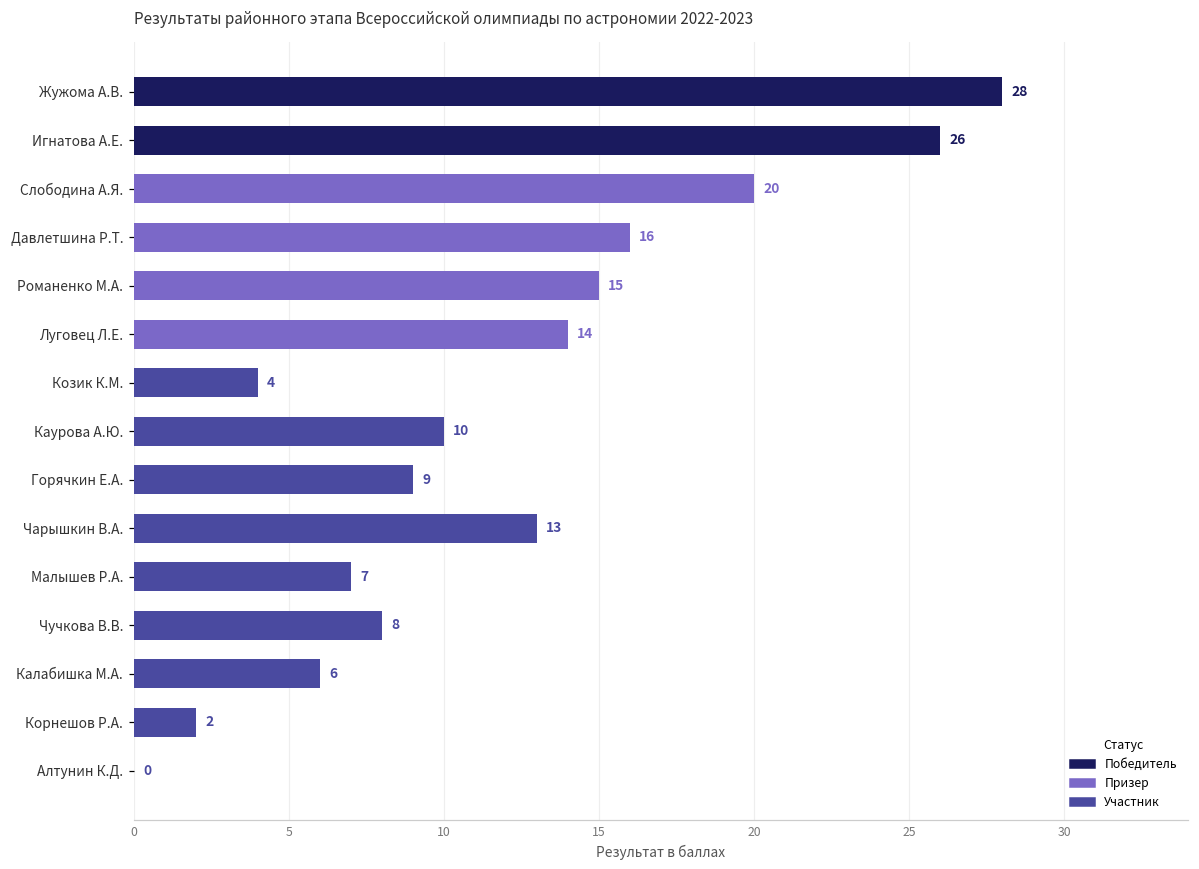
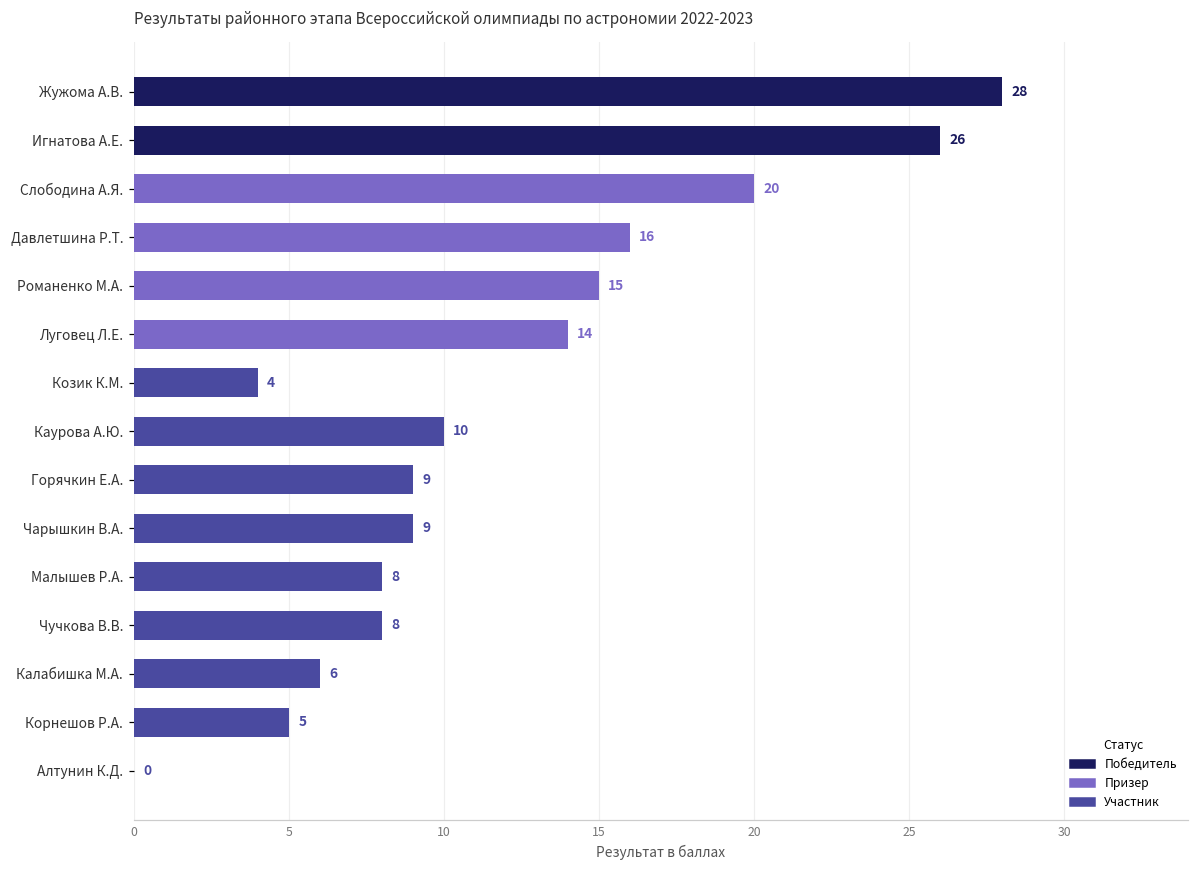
Участник, Чарышкин В.А.: 13 -> 9
Участник, Малышев Р.А.: 7 -> 8
Участник, Корнешов Р.А.: 2 -> 5
